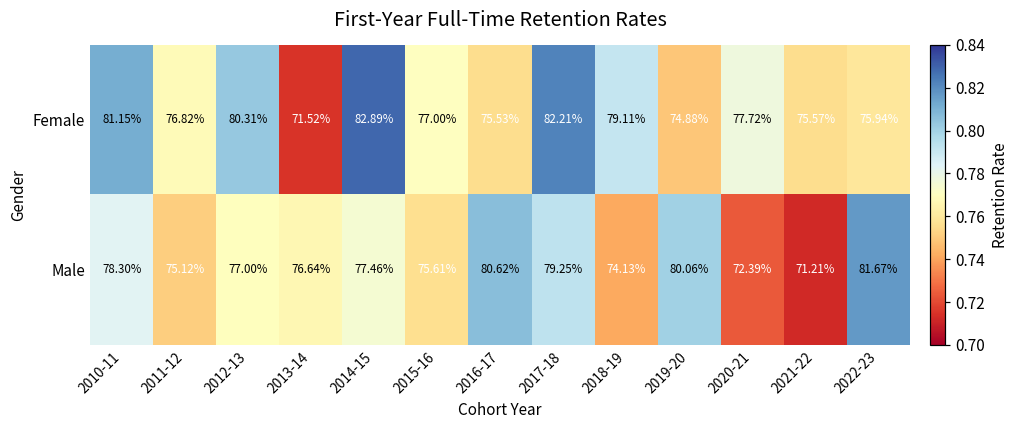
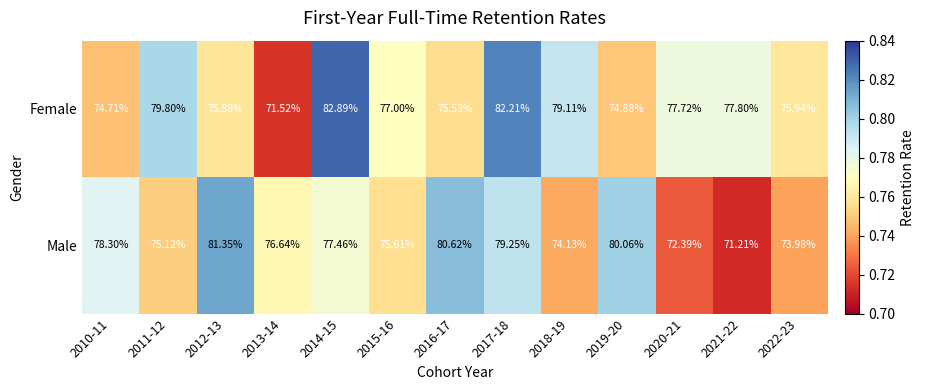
Female, 2010-11: 81.15% -> 74.71%
Female, 2011-12: 76.82% -> 79.80%
Female, 2012-13: 80.31% -> 75.88%
Female, 2021-22: 75.57% -> 77.80%
Male, 2012-13: 77.00% -> 81.35%
Male, 2022-23: 81.67% -> 73.98%
